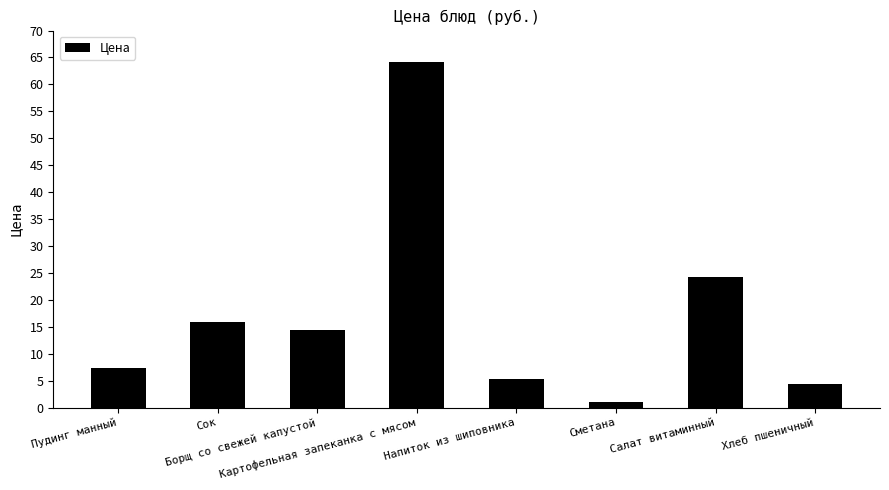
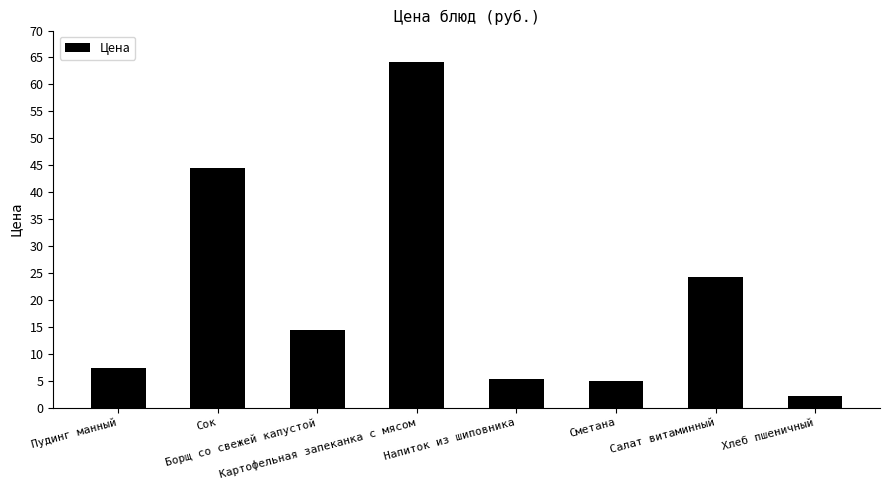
Сок: 16 -> 45
Сметана: 1 -> 5
Хлеб пшеничный: 4 -> 2
